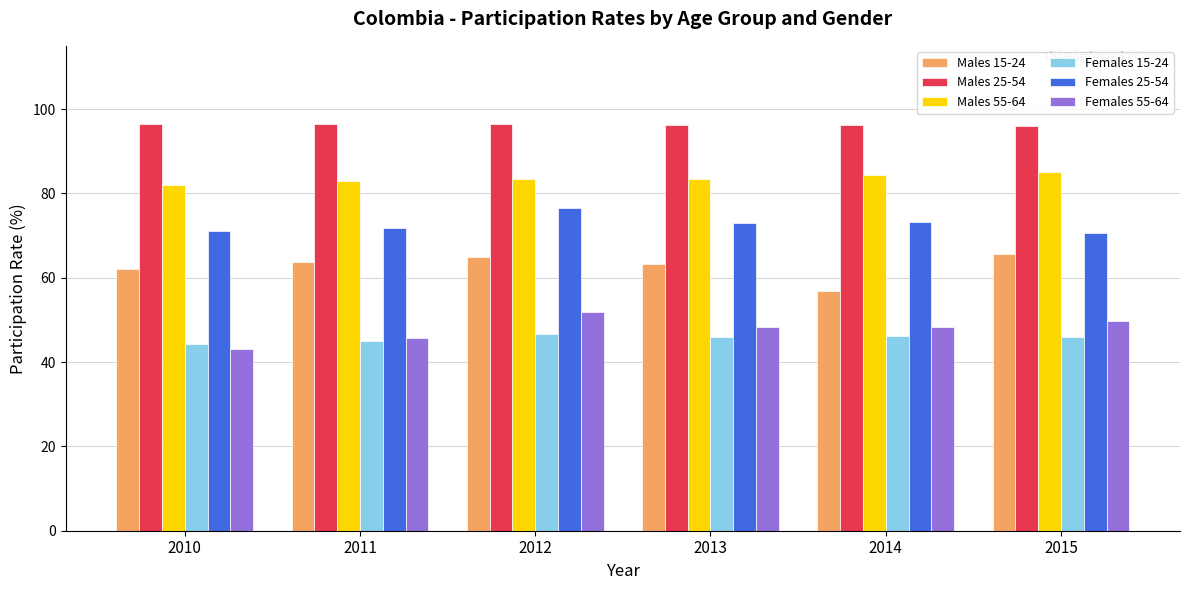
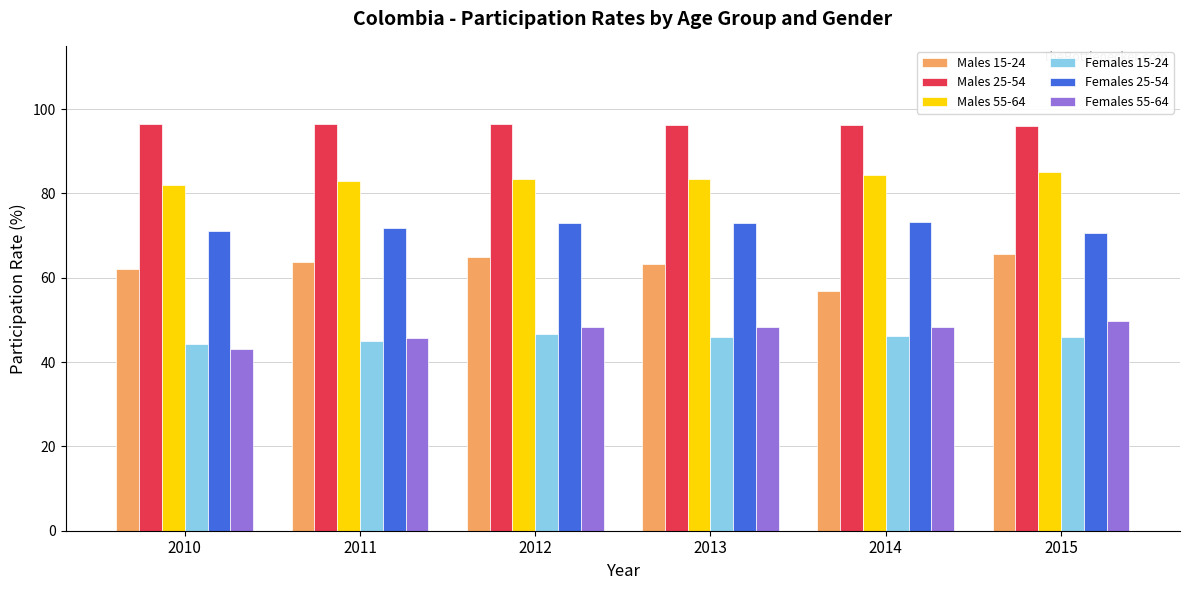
Females 25-54, 2012: 77 -> 73
Females 55-64, 2012: 52 -> 48
